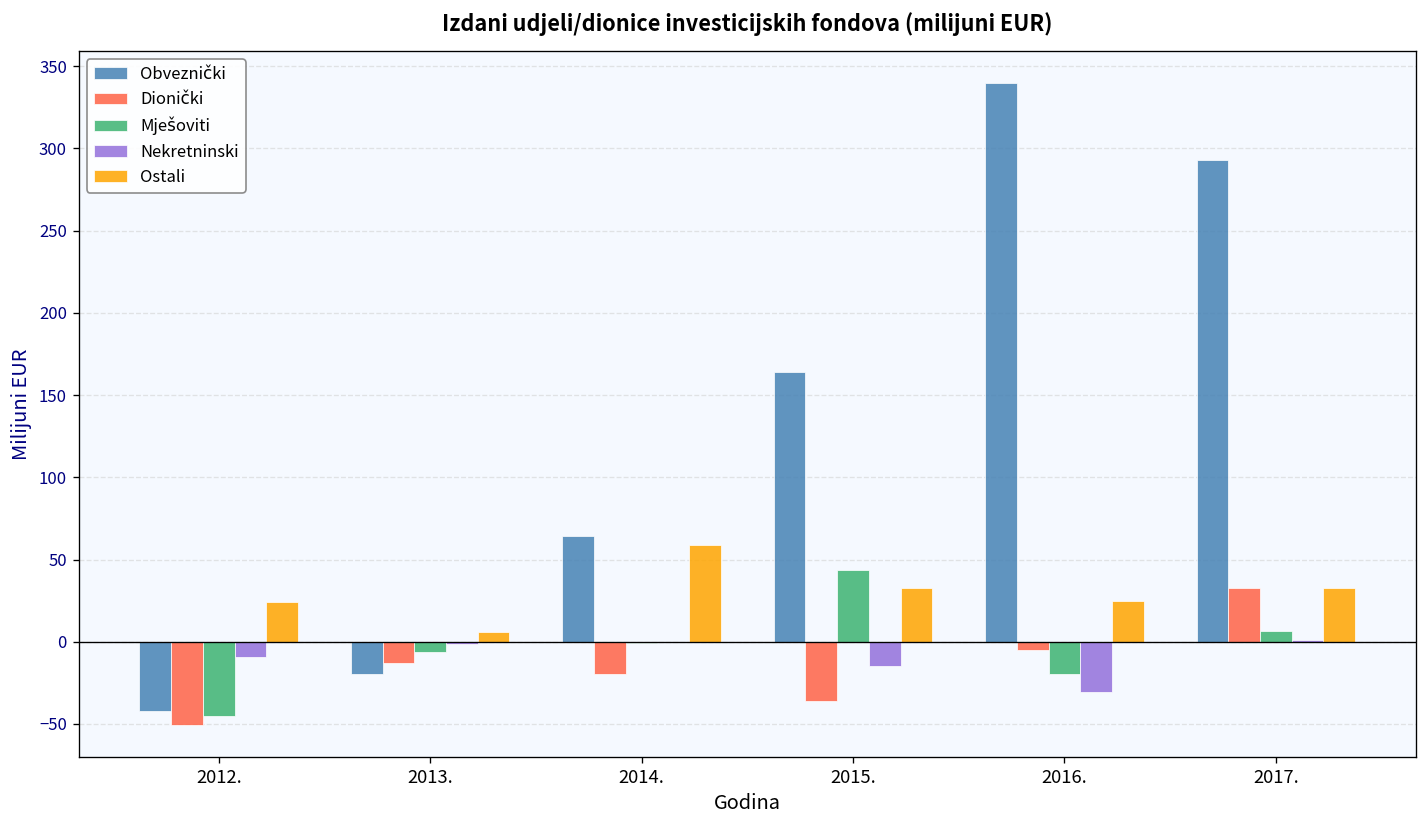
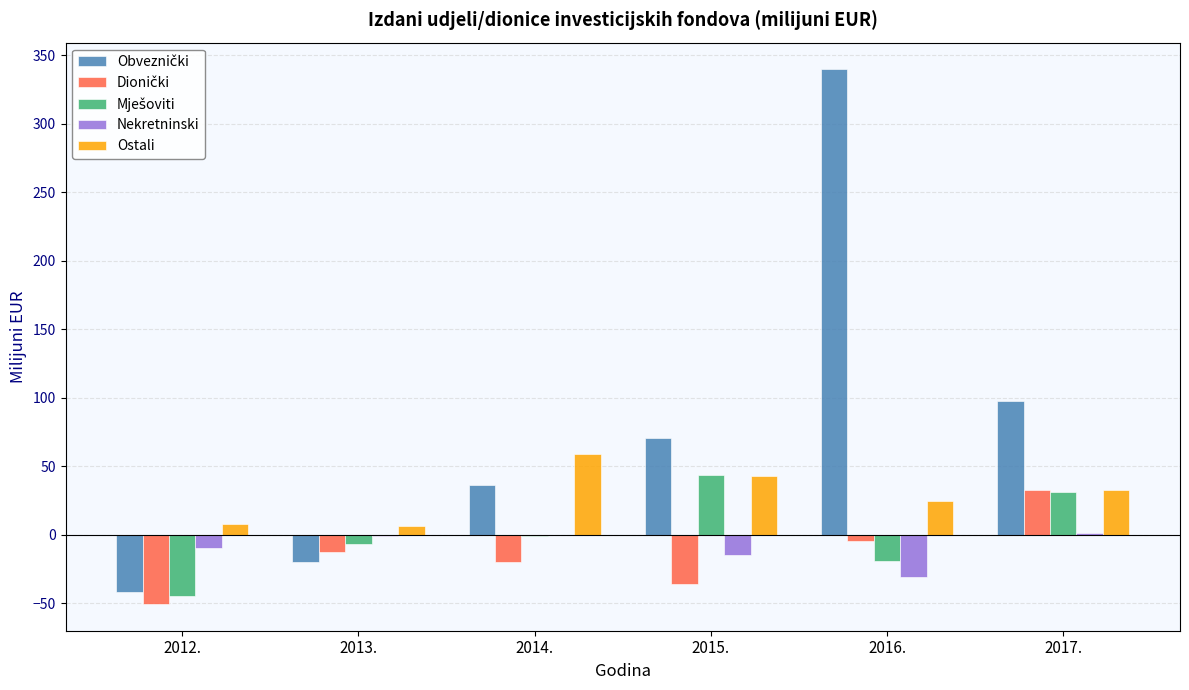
Ostali, 2012.: 24 -> 8
Obveznički, 2014.: 64 -> 37
Obveznički, 2015.: 164 -> 71
Ostali, 2015.: 33 -> 43
Obveznički, 2017.: 293 -> 98
Mješoviti, 2017.: 7 -> 31
